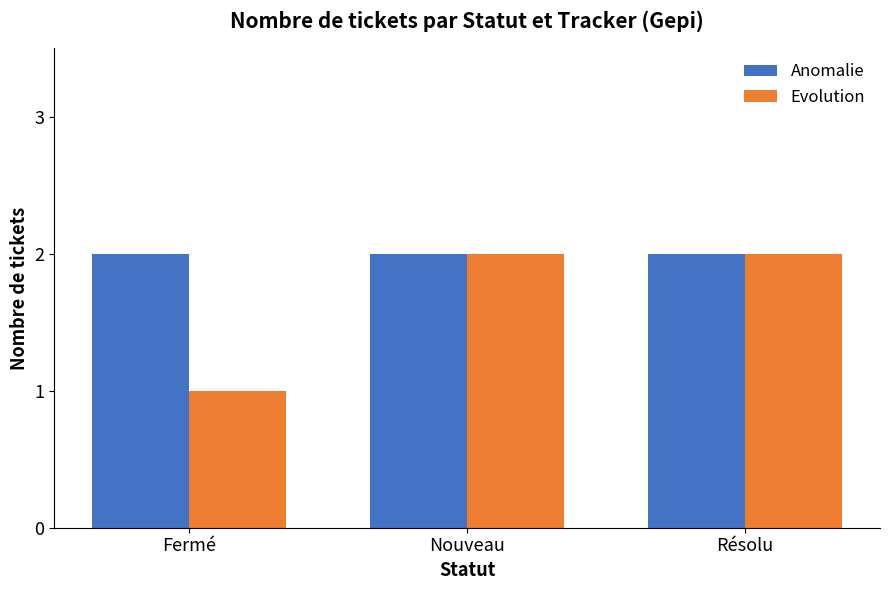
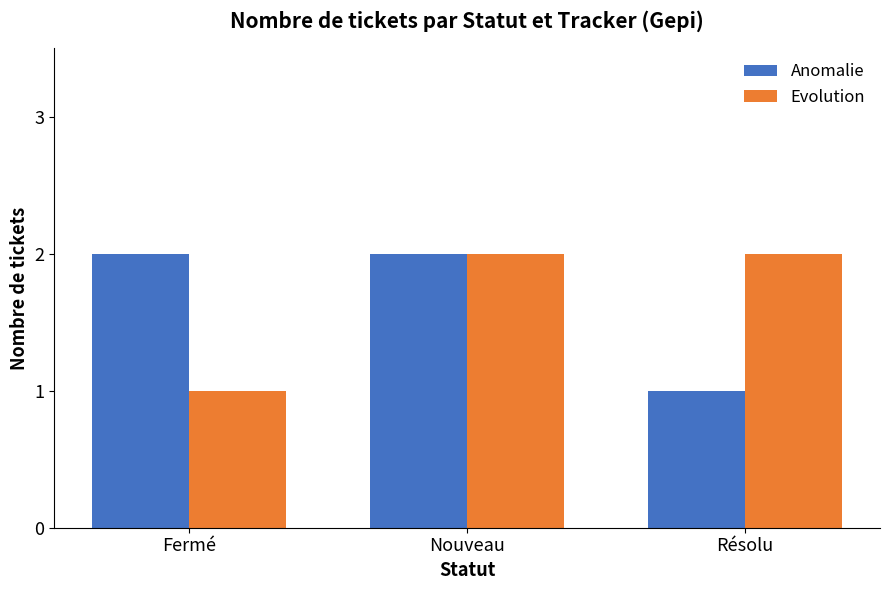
Anomalie, Résolu: 2 -> 1
